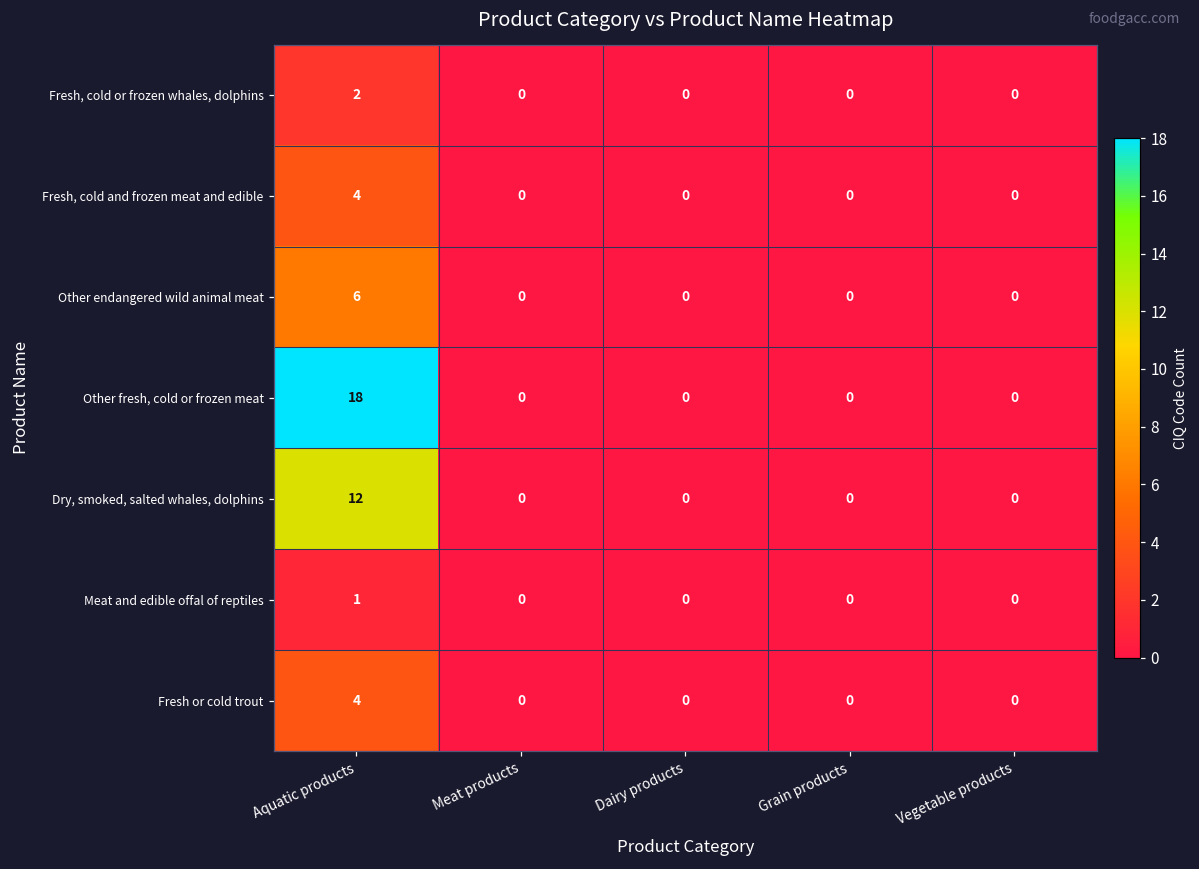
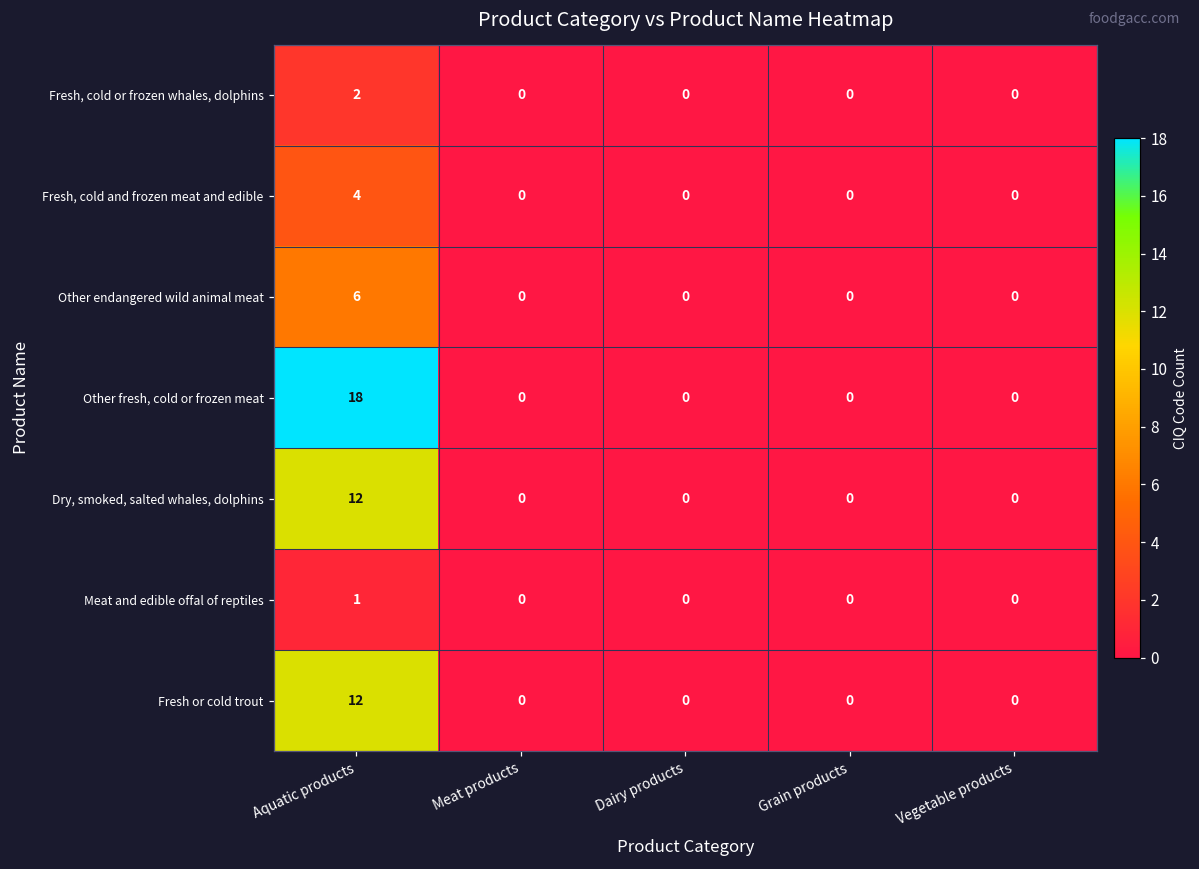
Fresh or cold trout, Aquatic products: 4 -> 12
